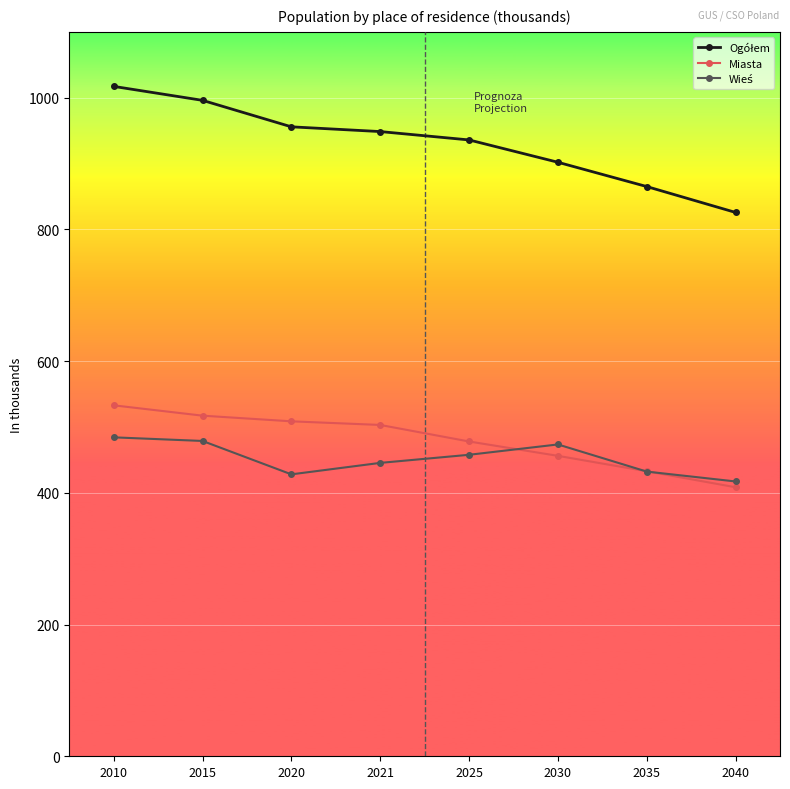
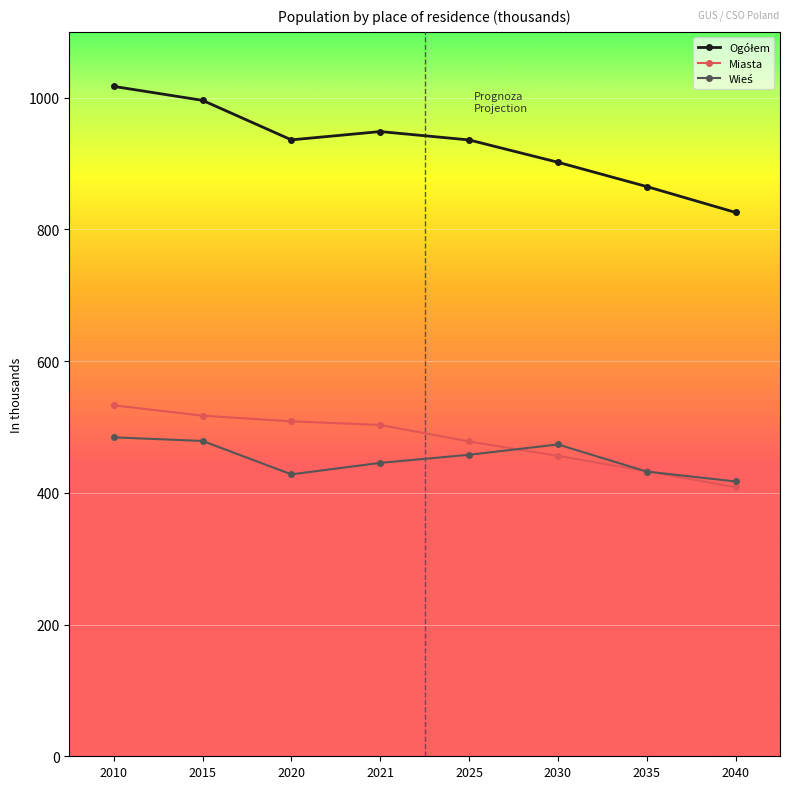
Ogółem, 2020: 960 -> 940
